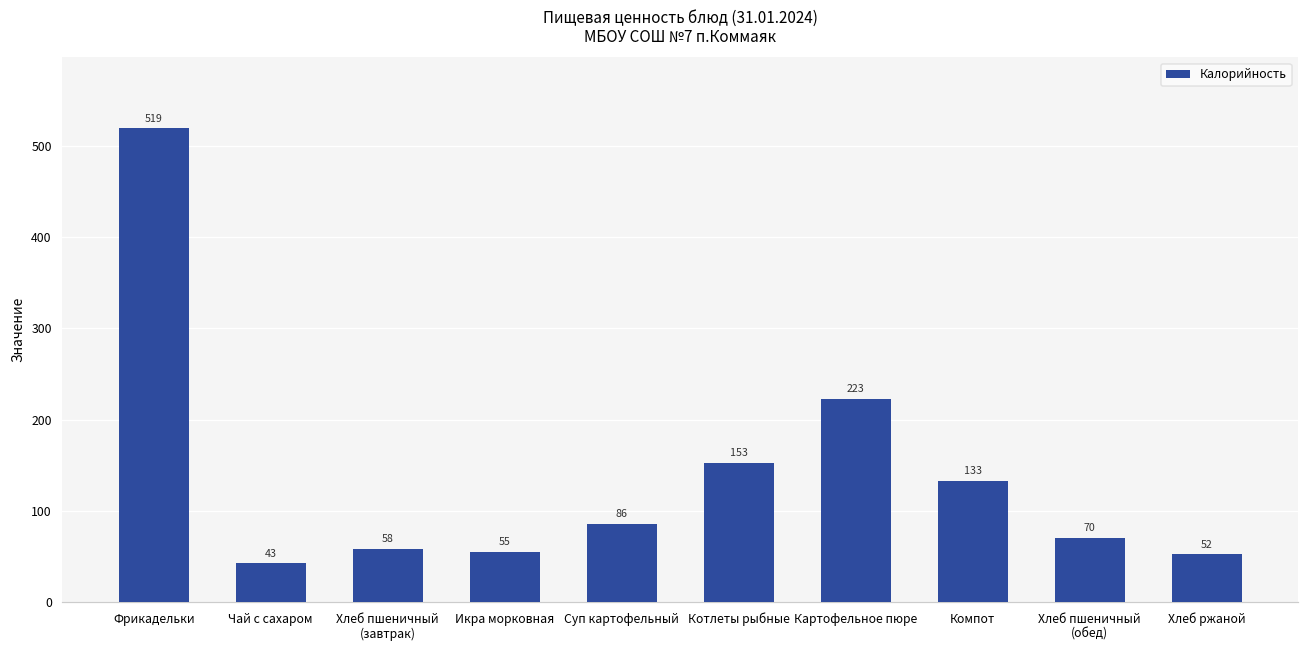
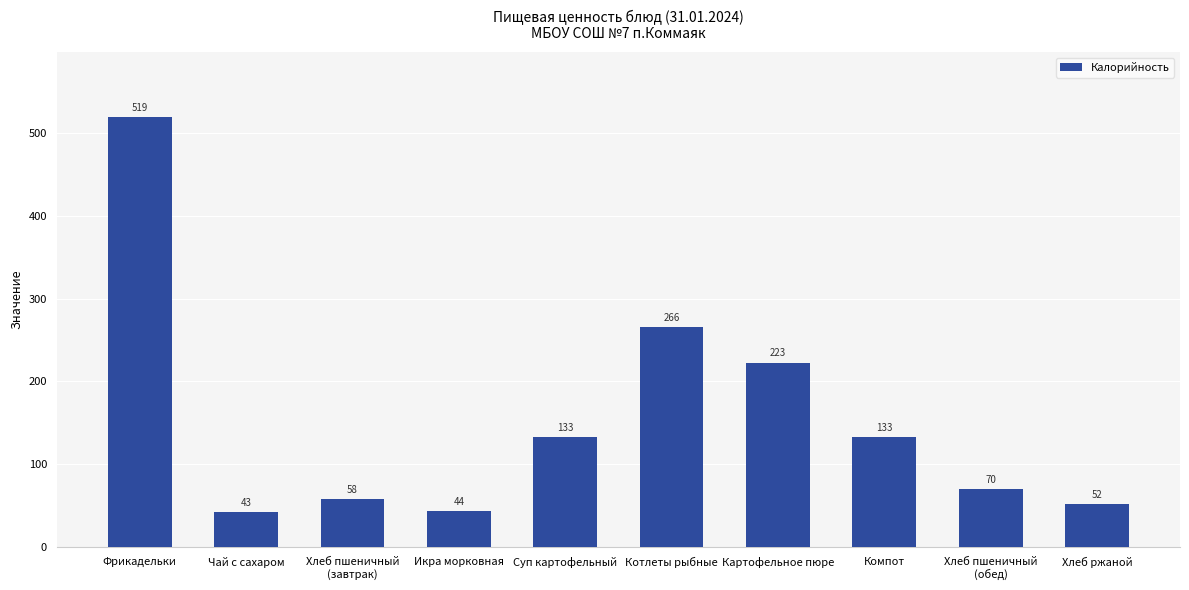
Икра морковная: 55 -> 44
Суп картофельный: 86 -> 133
Котлеты рыбные: 153 -> 266
